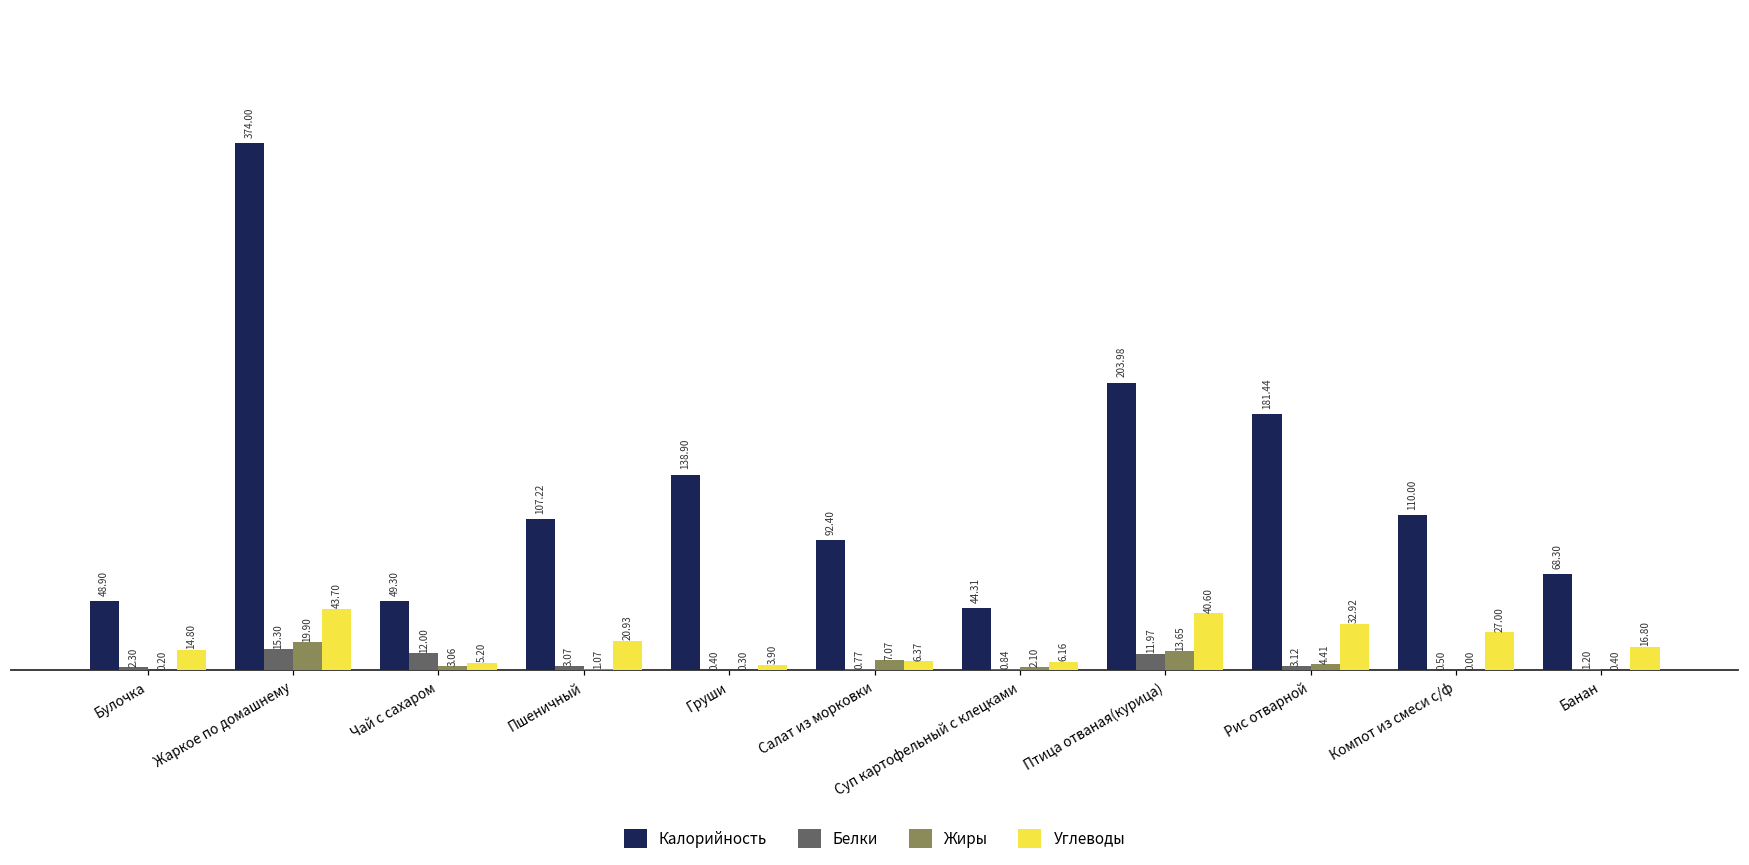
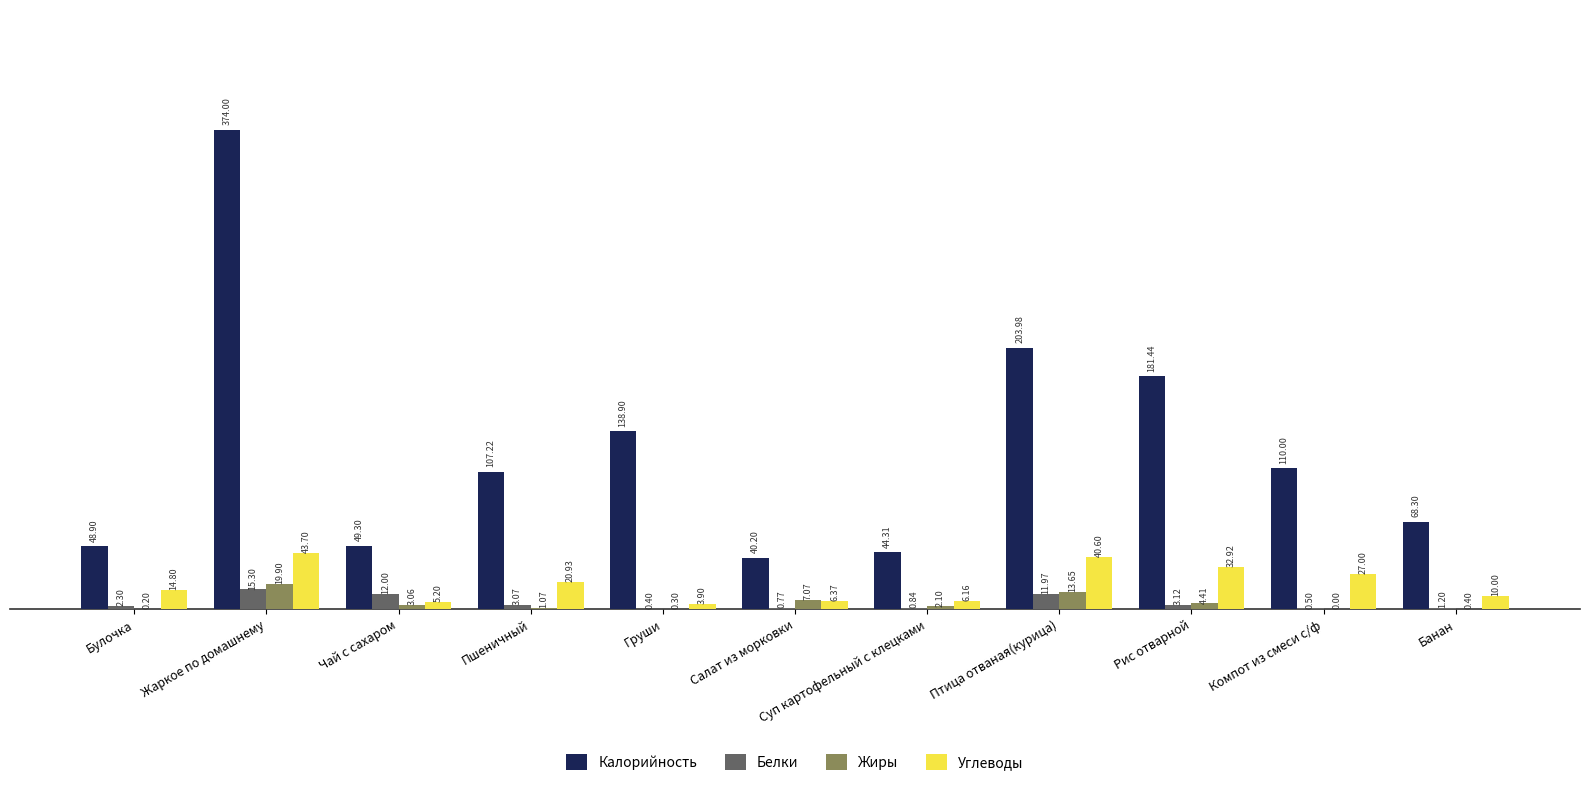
Калорийность, Салат из морковки: 92.40 -> 40.20
Углеводы, Банан: 16.80 -> 10.00
